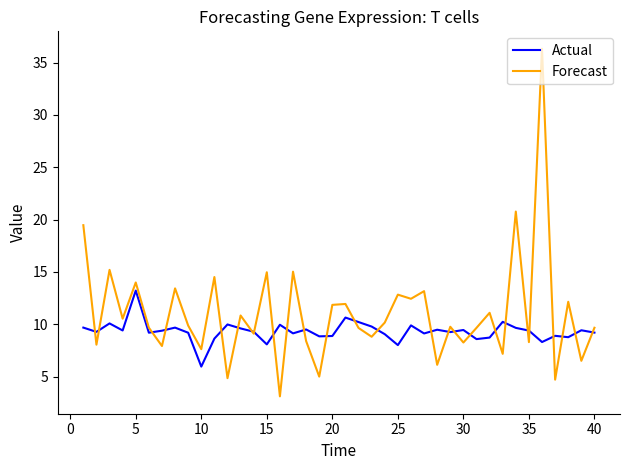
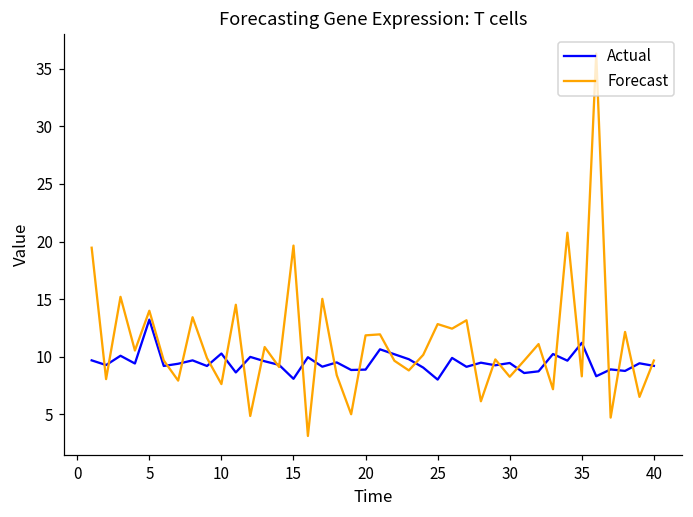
Actual, 10: 5.9 -> 10.3
Forecast, 15: 15.0 -> 19.6
Actual, 35: 9.4 -> 11.2
